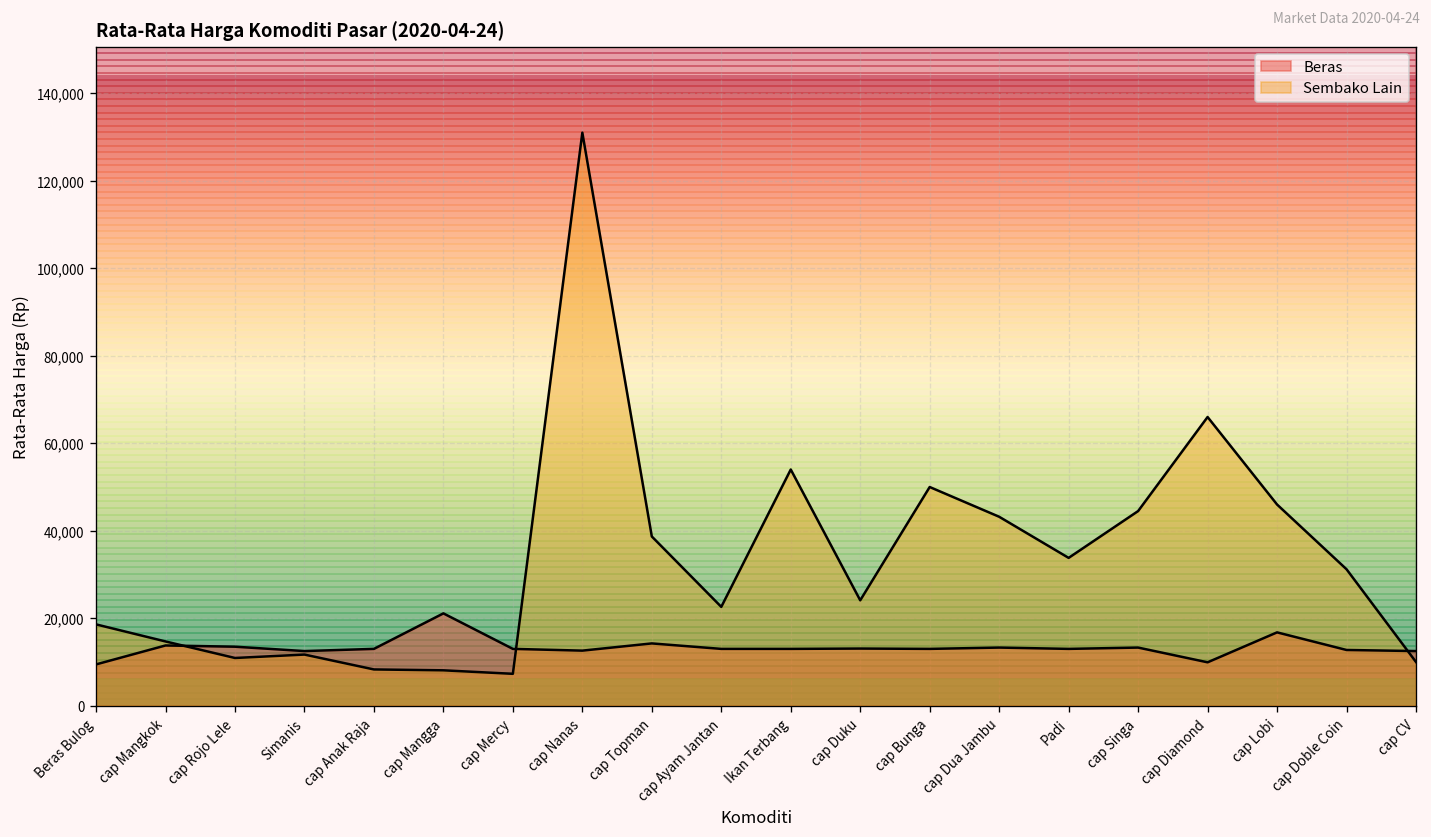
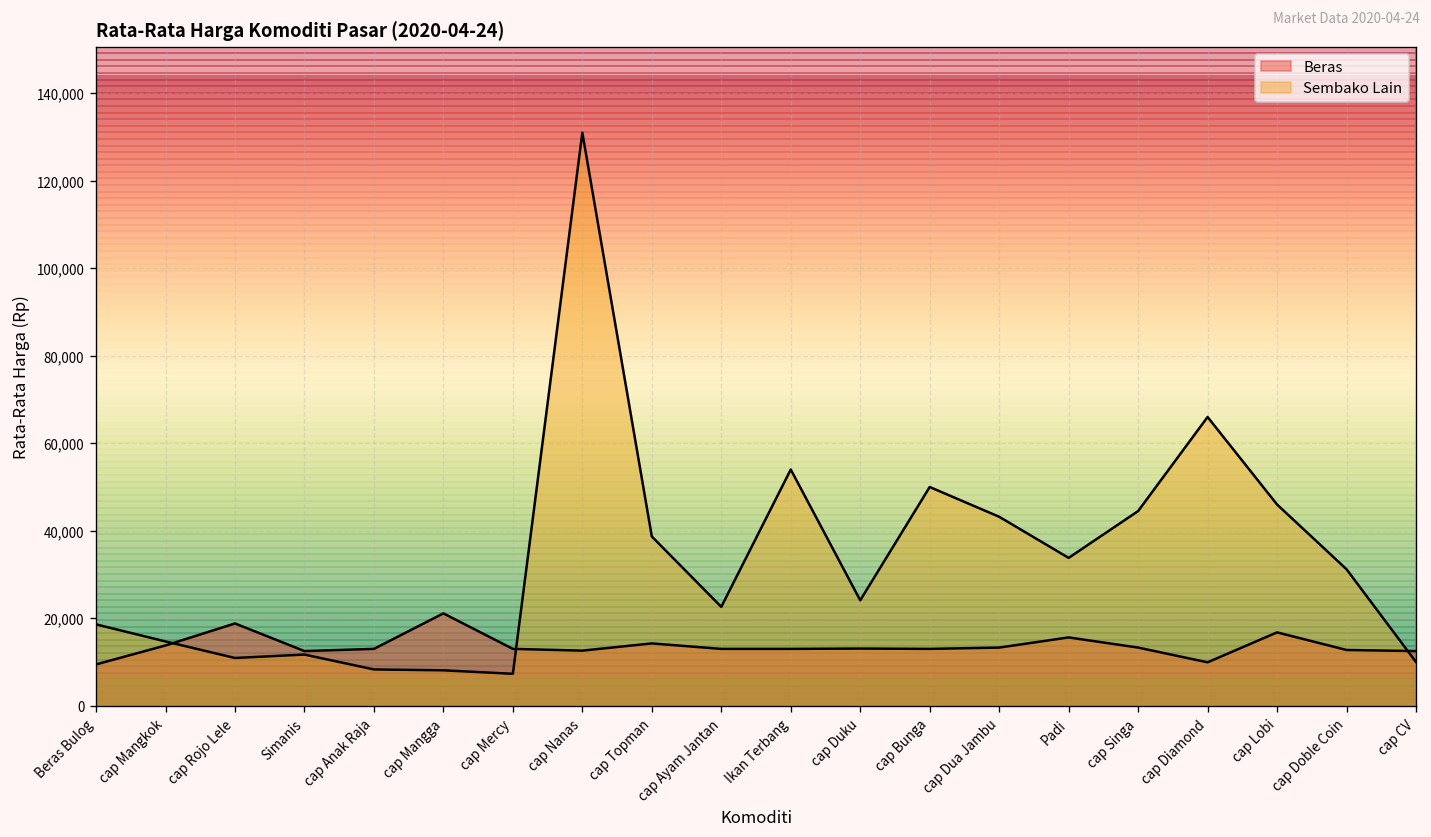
Beras, cap Rojo Lele: 14,000 -> 19,000
Beras, Padi: 13,000 -> 16,000
